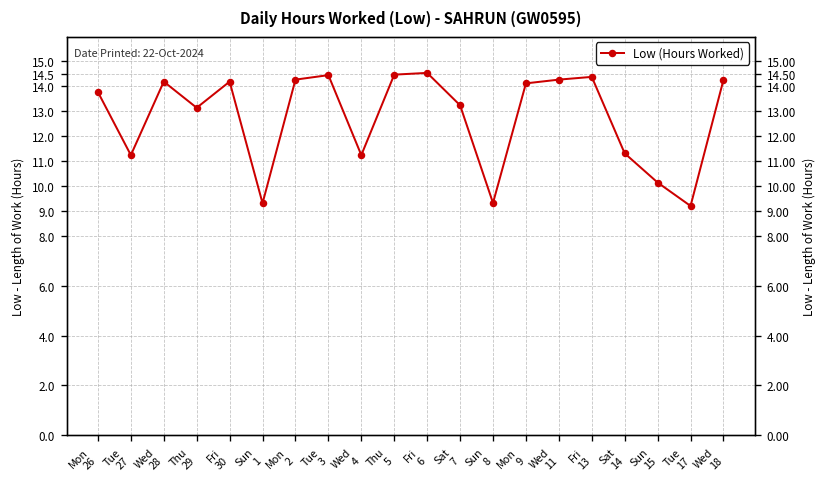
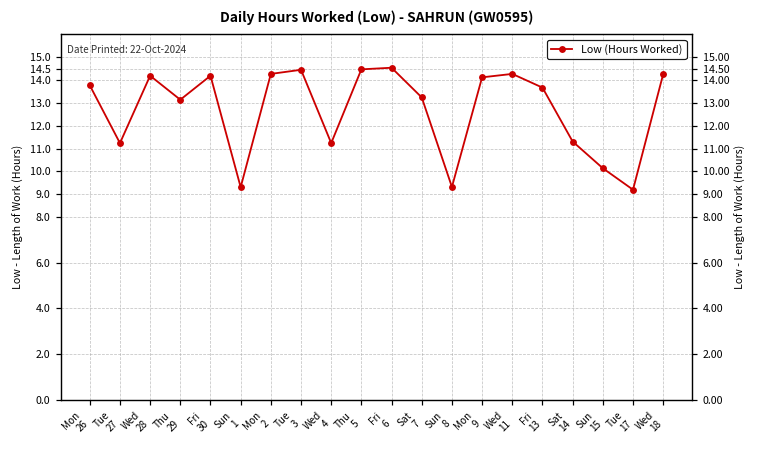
Fri 13: 14.4 -> 13.7
